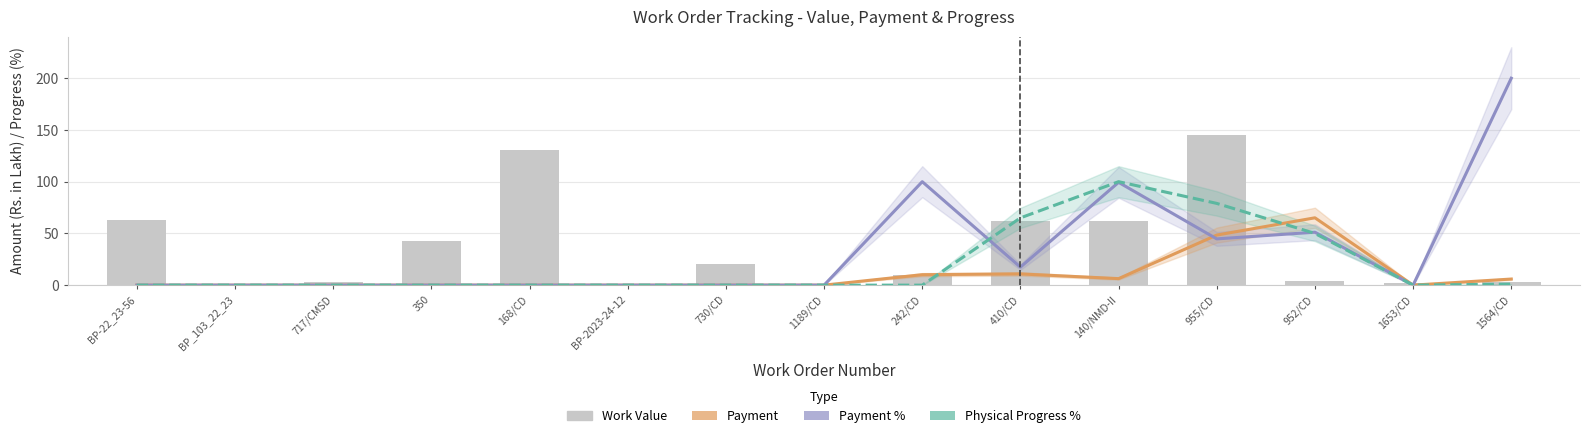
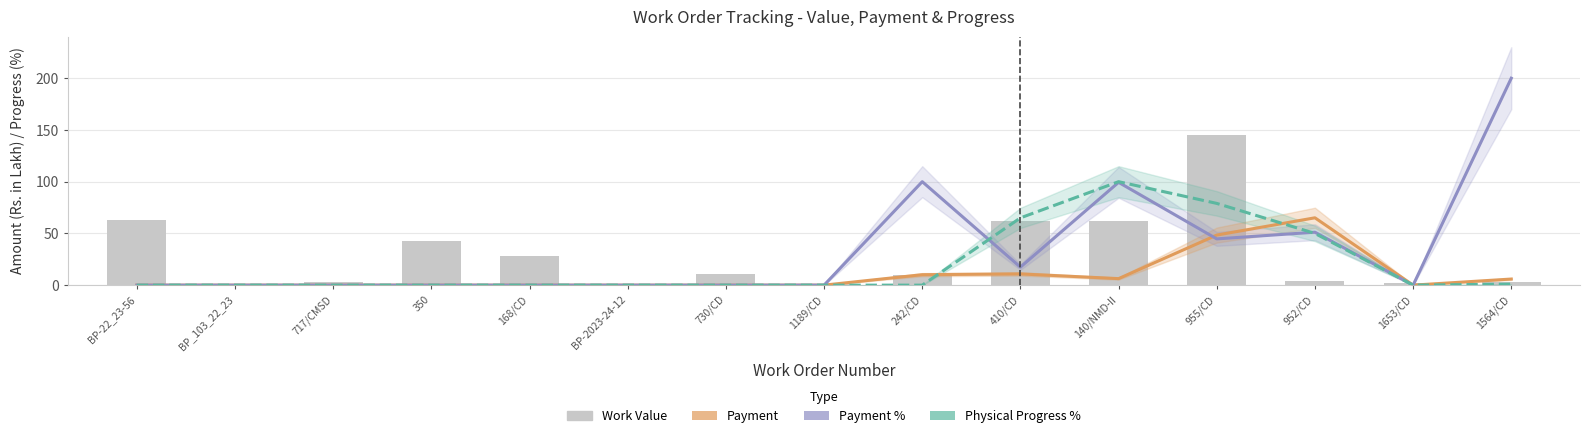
Work Value, 168/CD: 131 -> 28
Work Value, 730/CD: 21 -> 11
